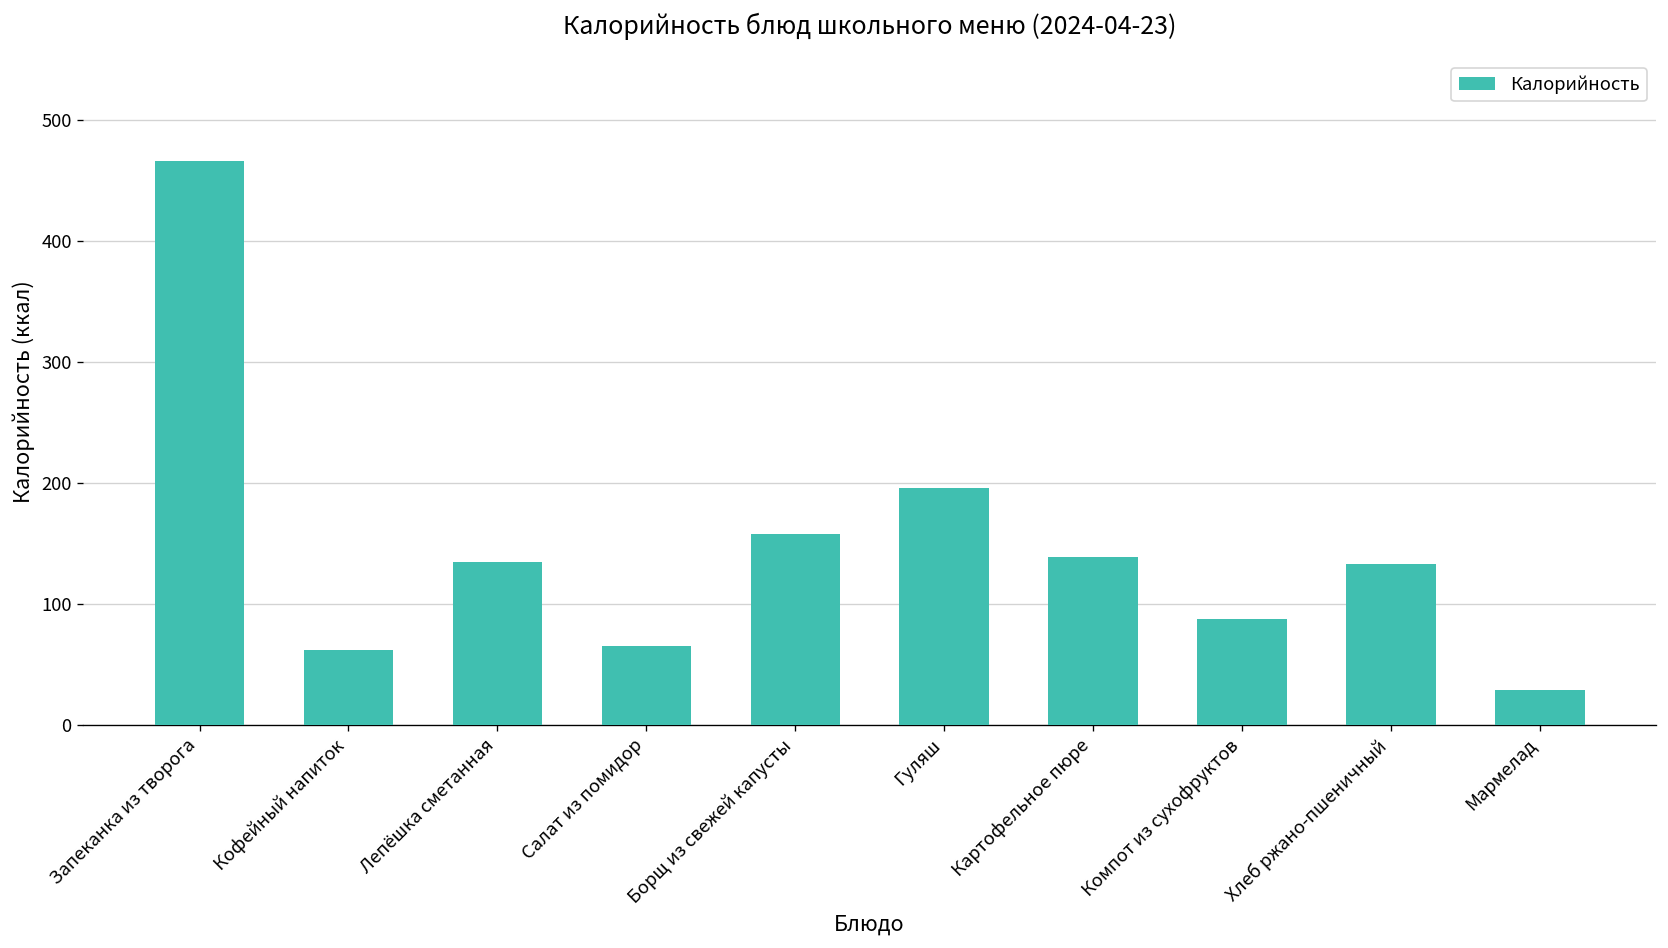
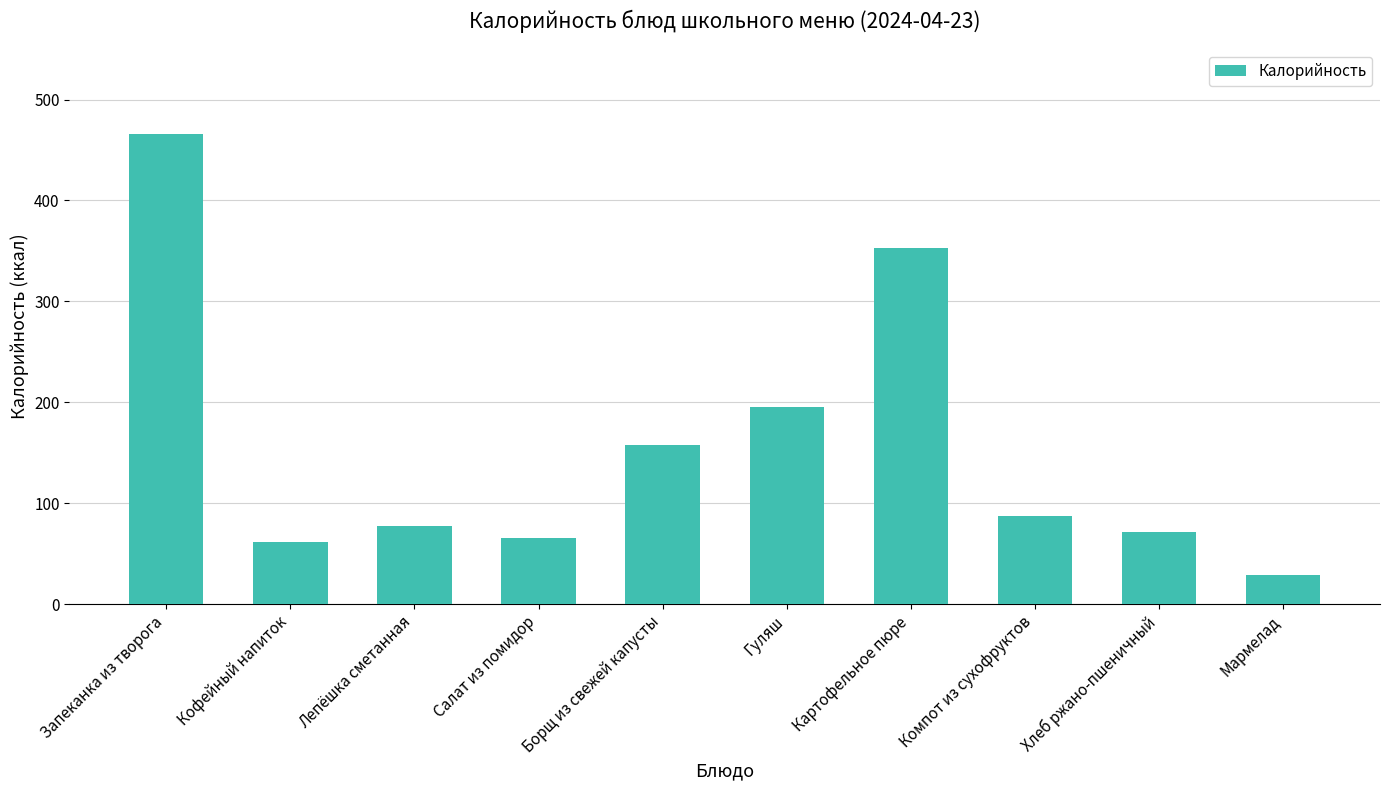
Лепёшка сметанная: 134 -> 78
Картофельное пюре: 138 -> 353
Хлеб ржано-пшеничный: 133 -> 71
